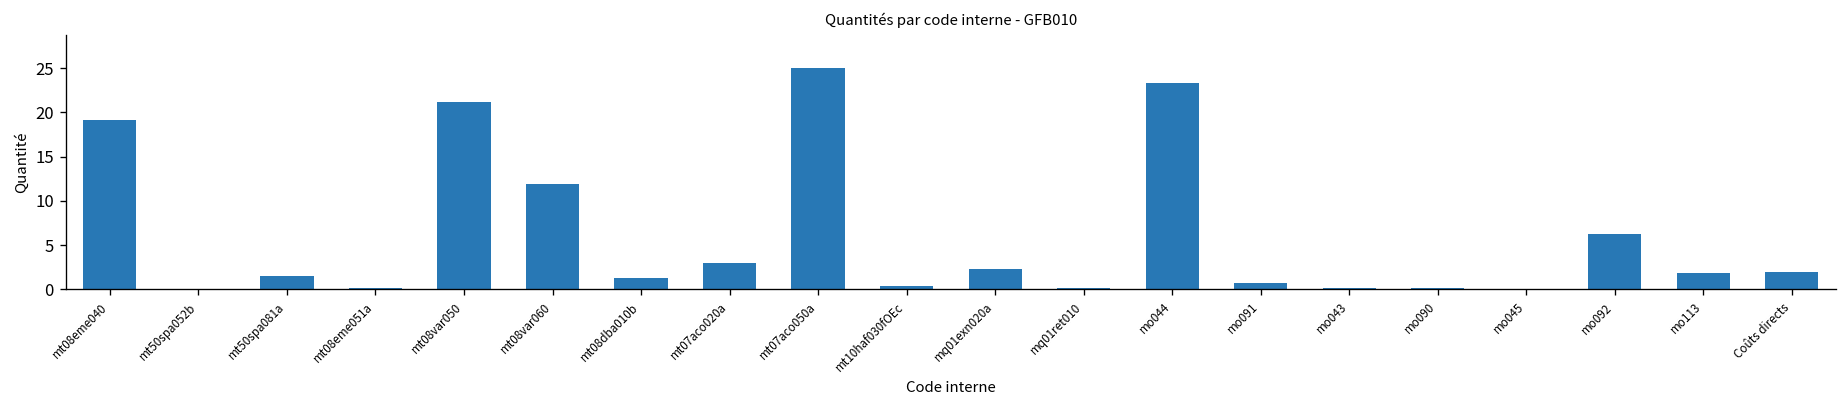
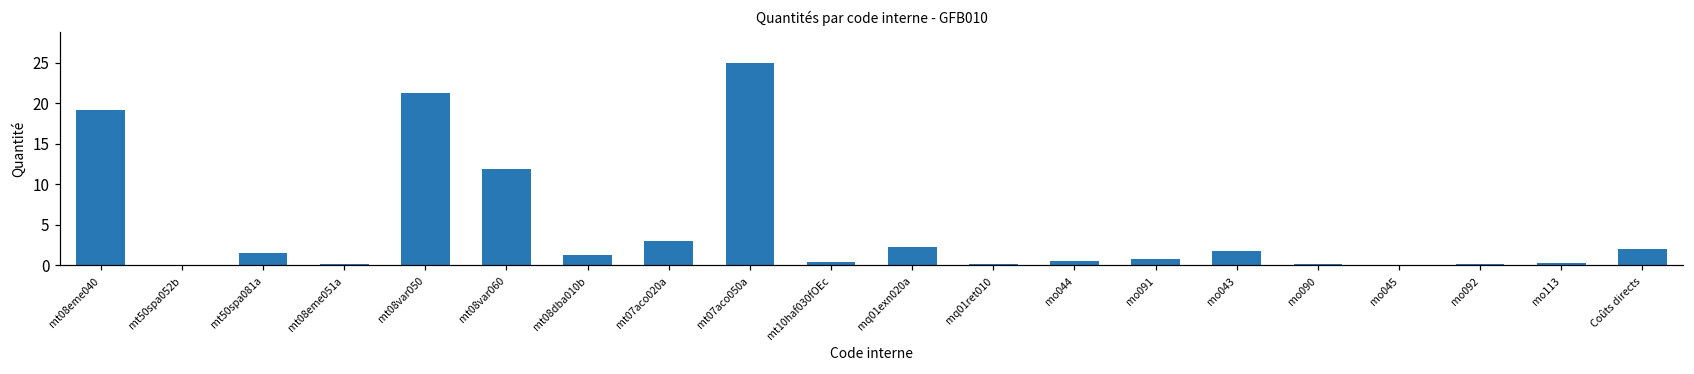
mo044: 23 -> 1
mo043: 0 -> 2
mo092: 6 -> 0
mo113: 2 -> 0
